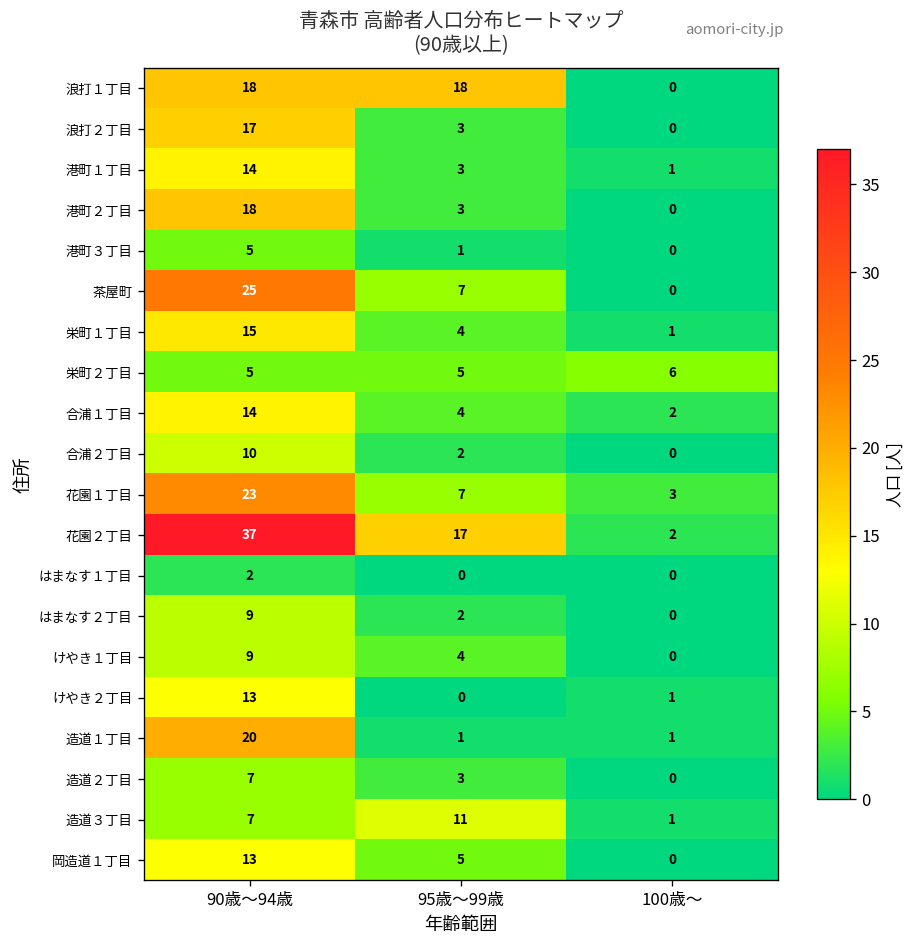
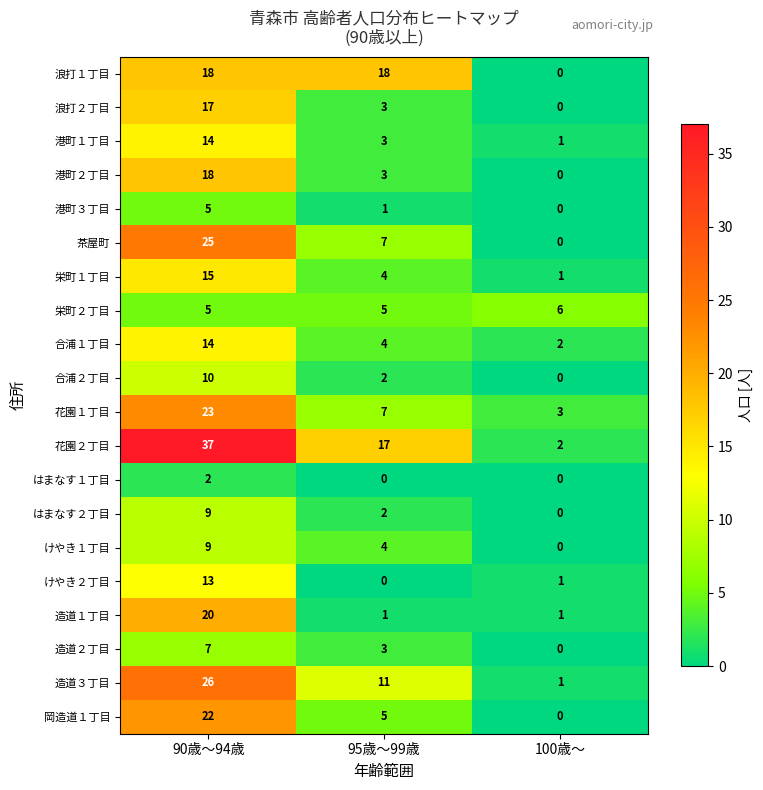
造道３丁目, 90歳～94歳: 7 -> 26
岡造道１丁目, 90歳～94歳: 13 -> 22
